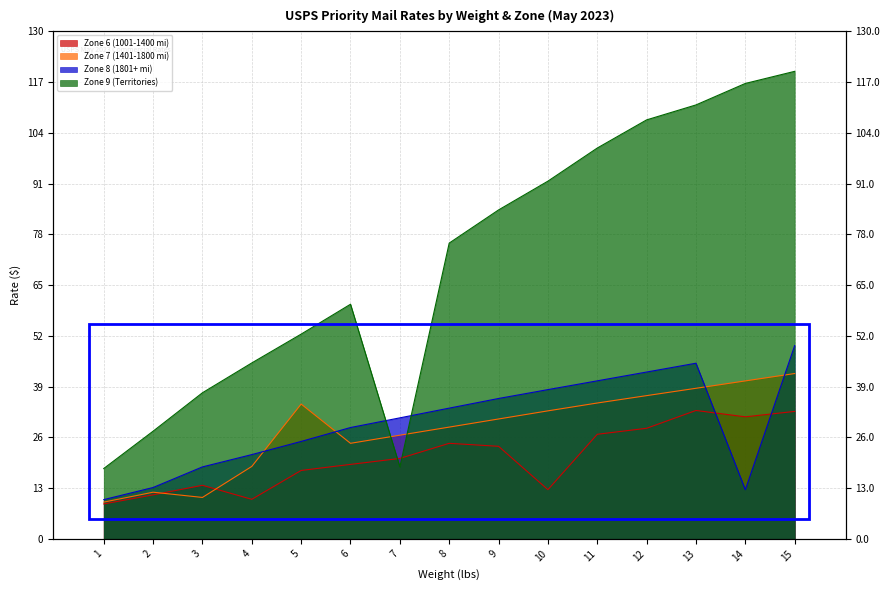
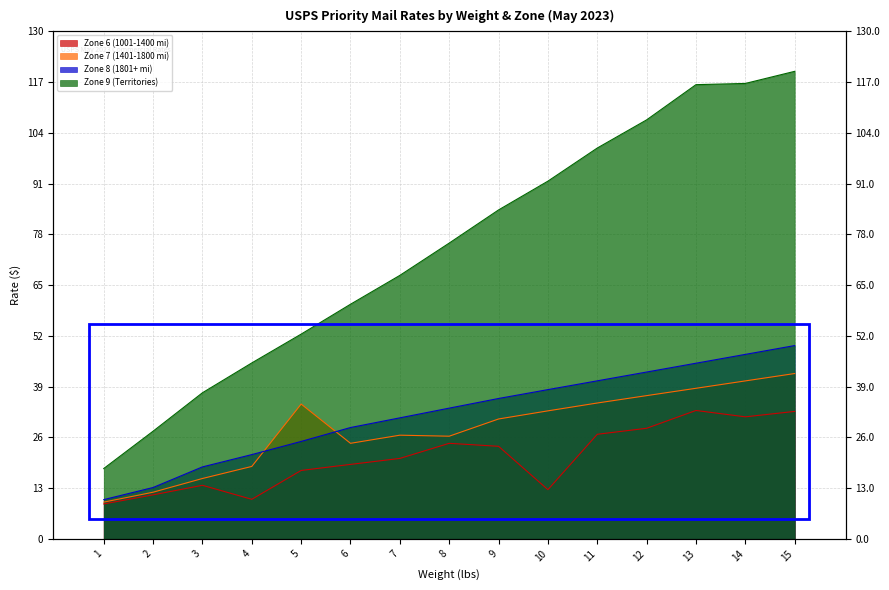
Zone 7 (1401-1800 mi), 3: 11 -> 15
Zone 9 (Territories), 7: 18 -> 67
Zone 7 (1401-1800 mi), 8: 29 -> 26
Zone 9 (Territories), 13: 111 -> 116
Zone 8 (1801+ mi), 14: 13 -> 47
